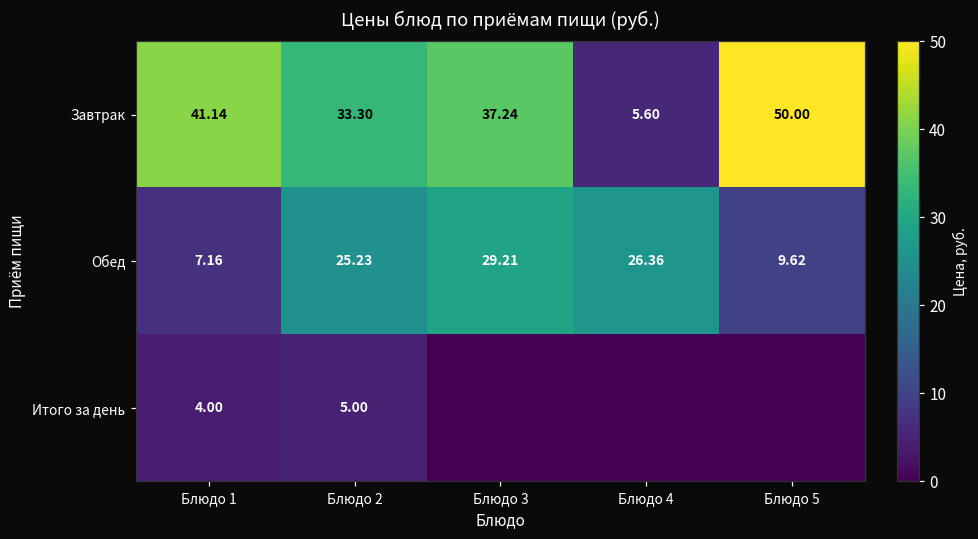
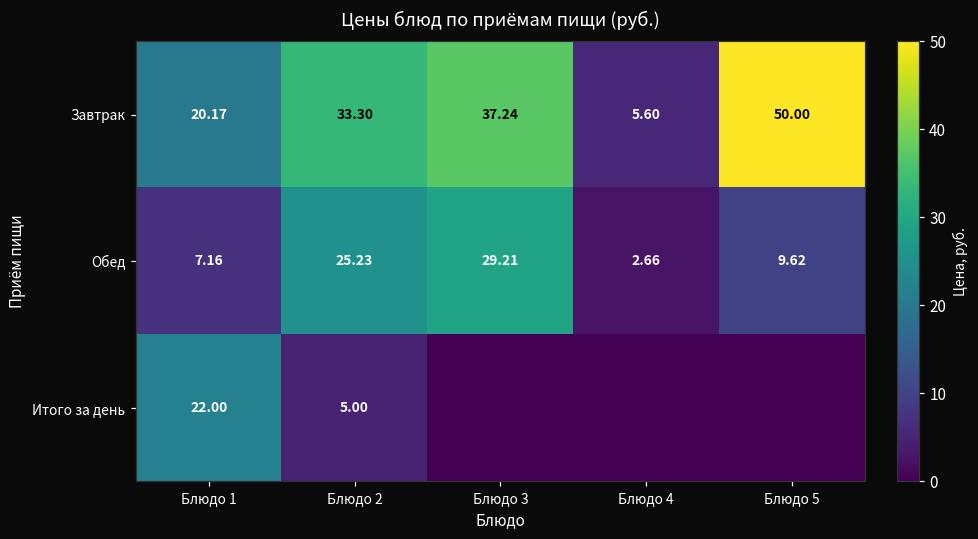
Завтрак, Блюдо 1: 41.14 -> 20.17
Обед, Блюдо 4: 26.36 -> 2.66
Итого за день, Блюдо 1: 4.00 -> 22.00
